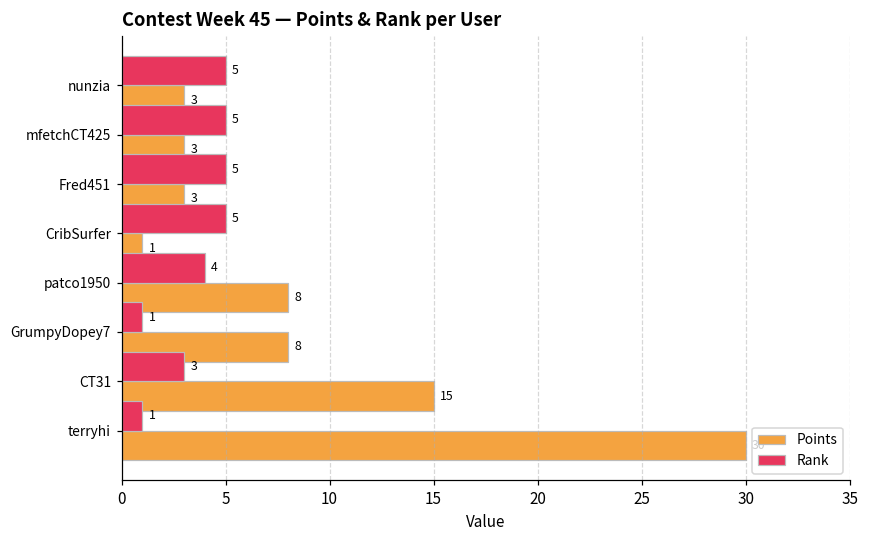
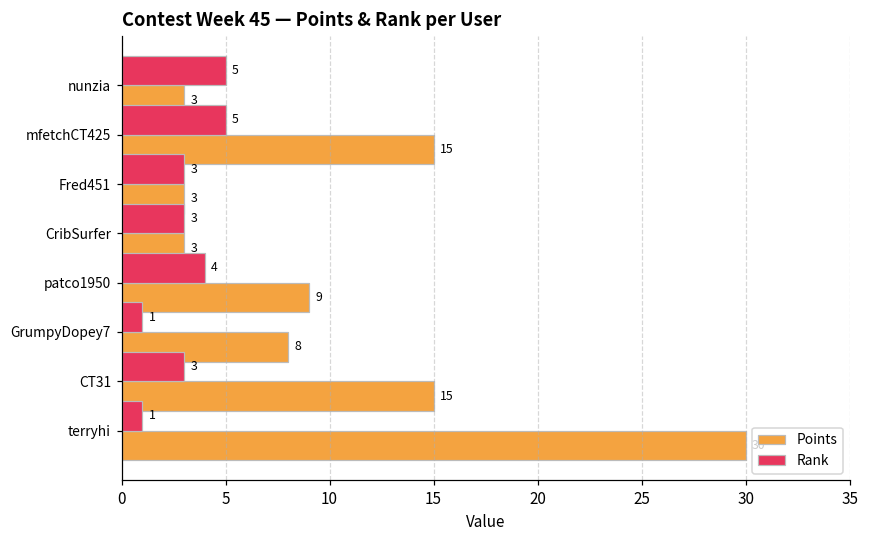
Points, mfetchCT425: 3 -> 15
Rank, Fred451: 5 -> 3
Rank, CribSurfer: 5 -> 3
Points, CribSurfer: 1 -> 3
Points, patco1950: 8 -> 9
